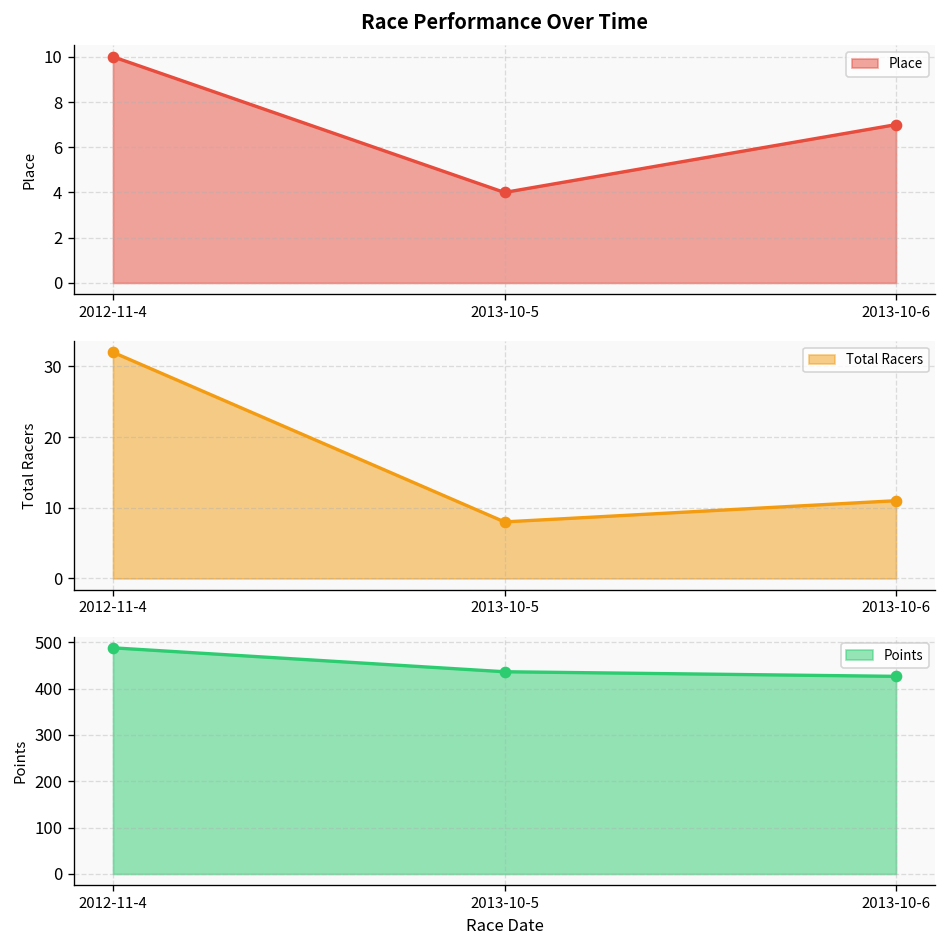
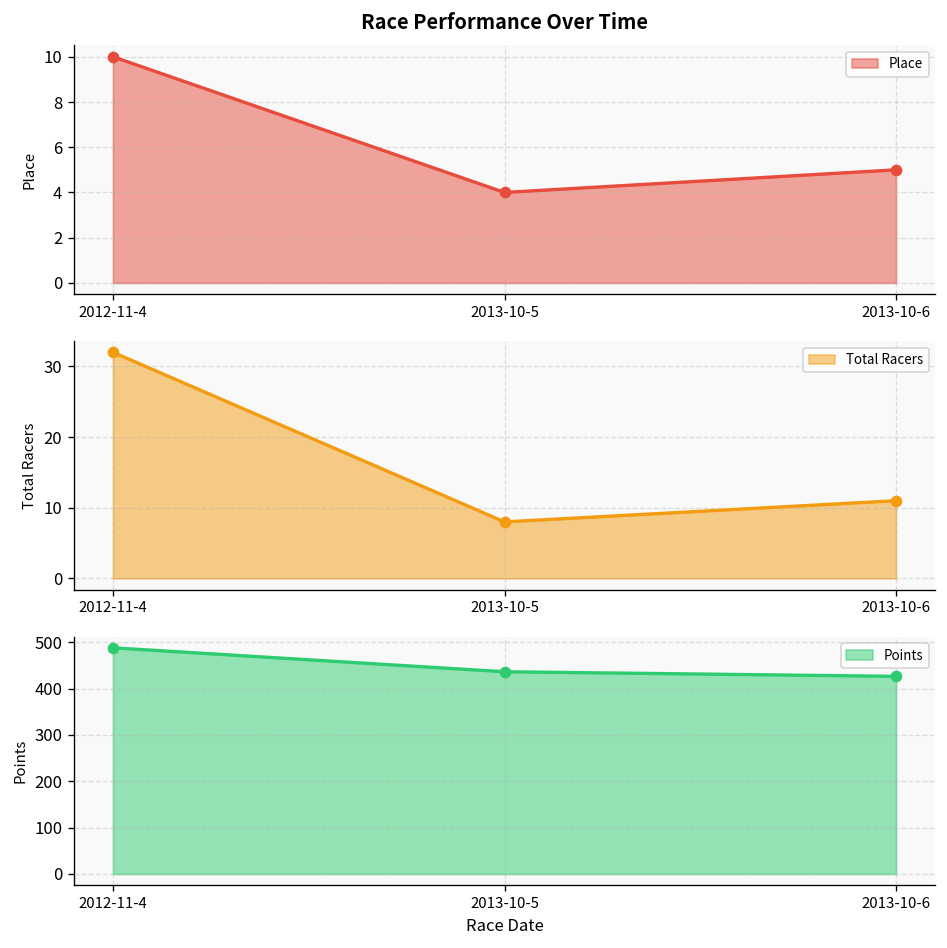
Race Performance Over Time, 2013-10-6: 7 -> 5
